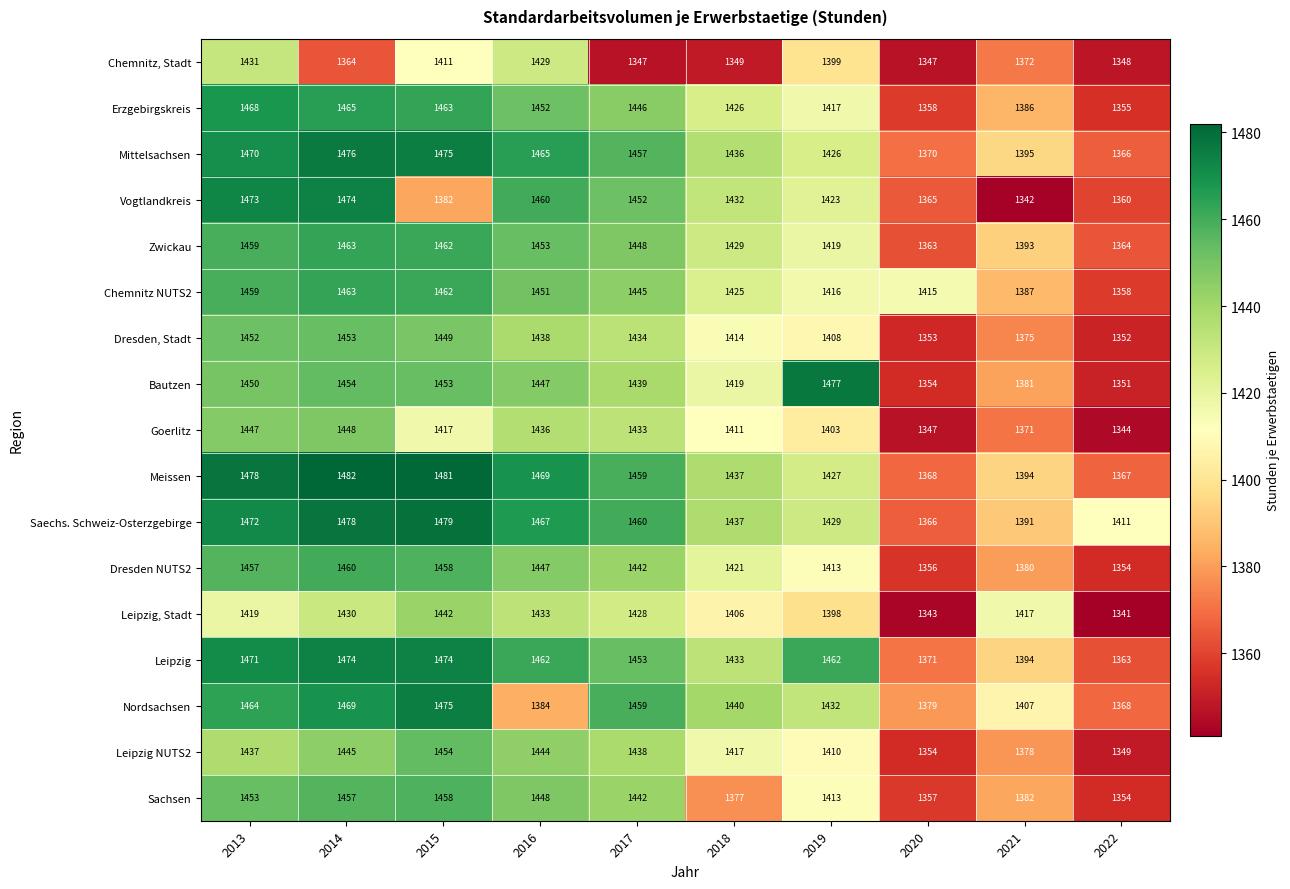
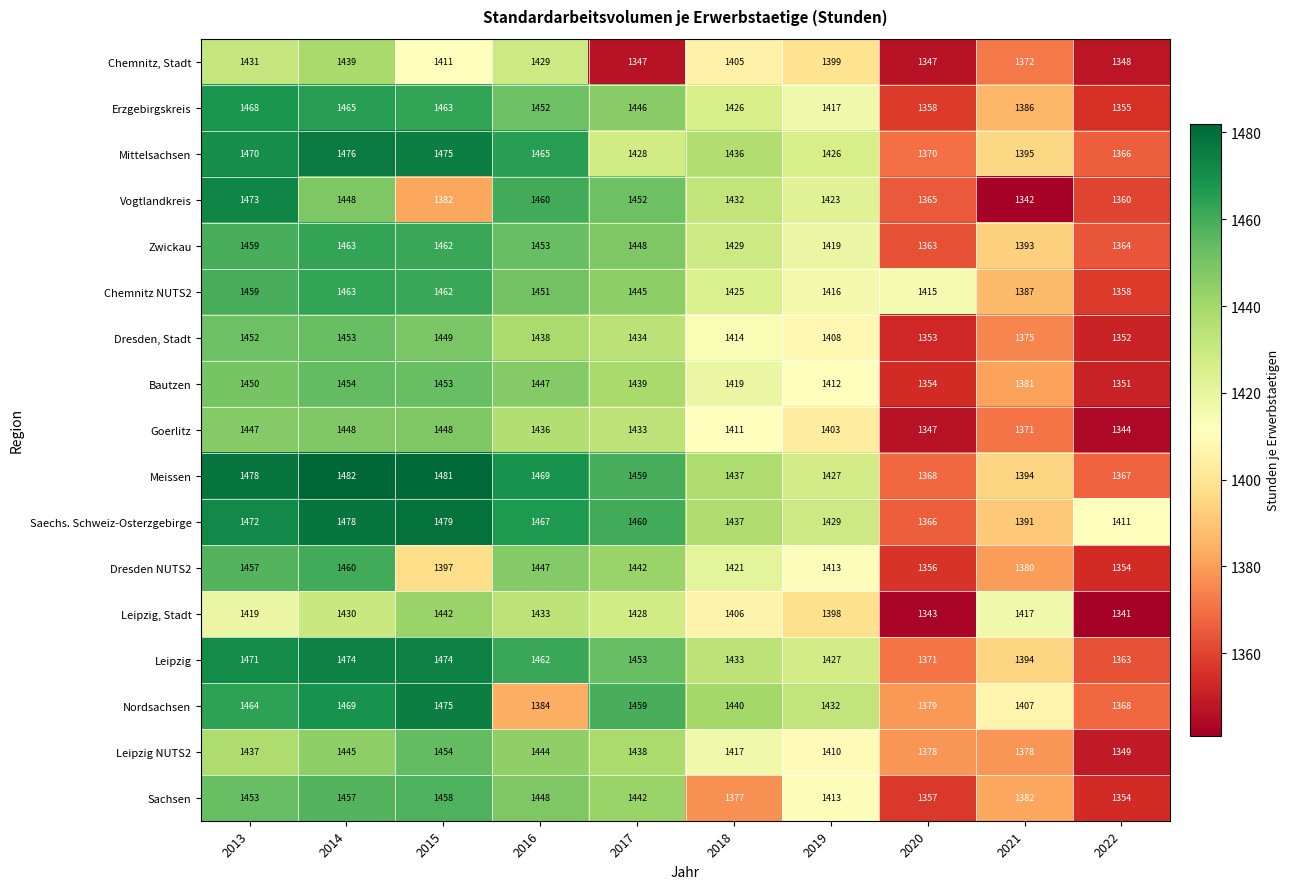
Chemnitz, Stadt, 2014: 1364 -> 1439
Chemnitz, Stadt, 2018: 1349 -> 1405
Mittelsachsen, 2017: 1457 -> 1428
Vogtlandkreis, 2014: 1474 -> 1448
Bautzen, 2019: 1477 -> 1412
Goerlitz, 2015: 1417 -> 1448
Dresden NUTS2, 2015: 1458 -> 1397
Leipzig, 2019: 1462 -> 1427
Leipzig NUTS2, 2020: 1354 -> 1378
